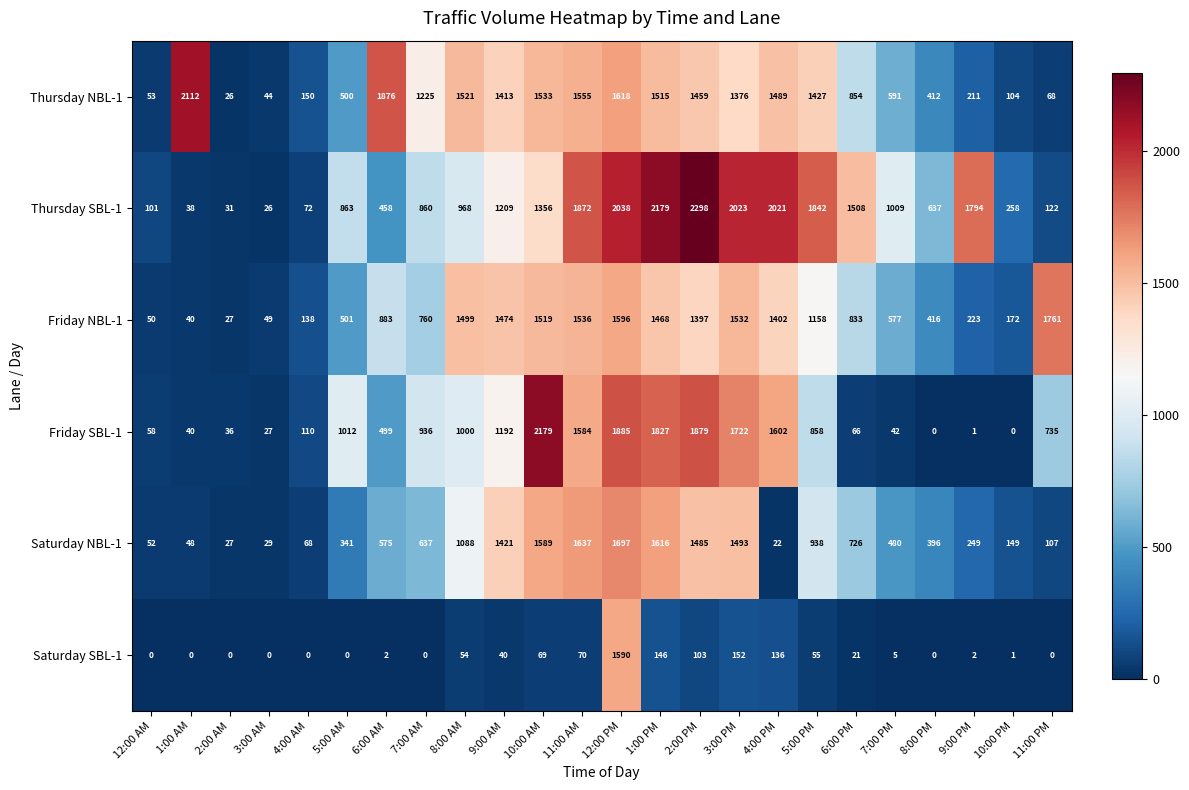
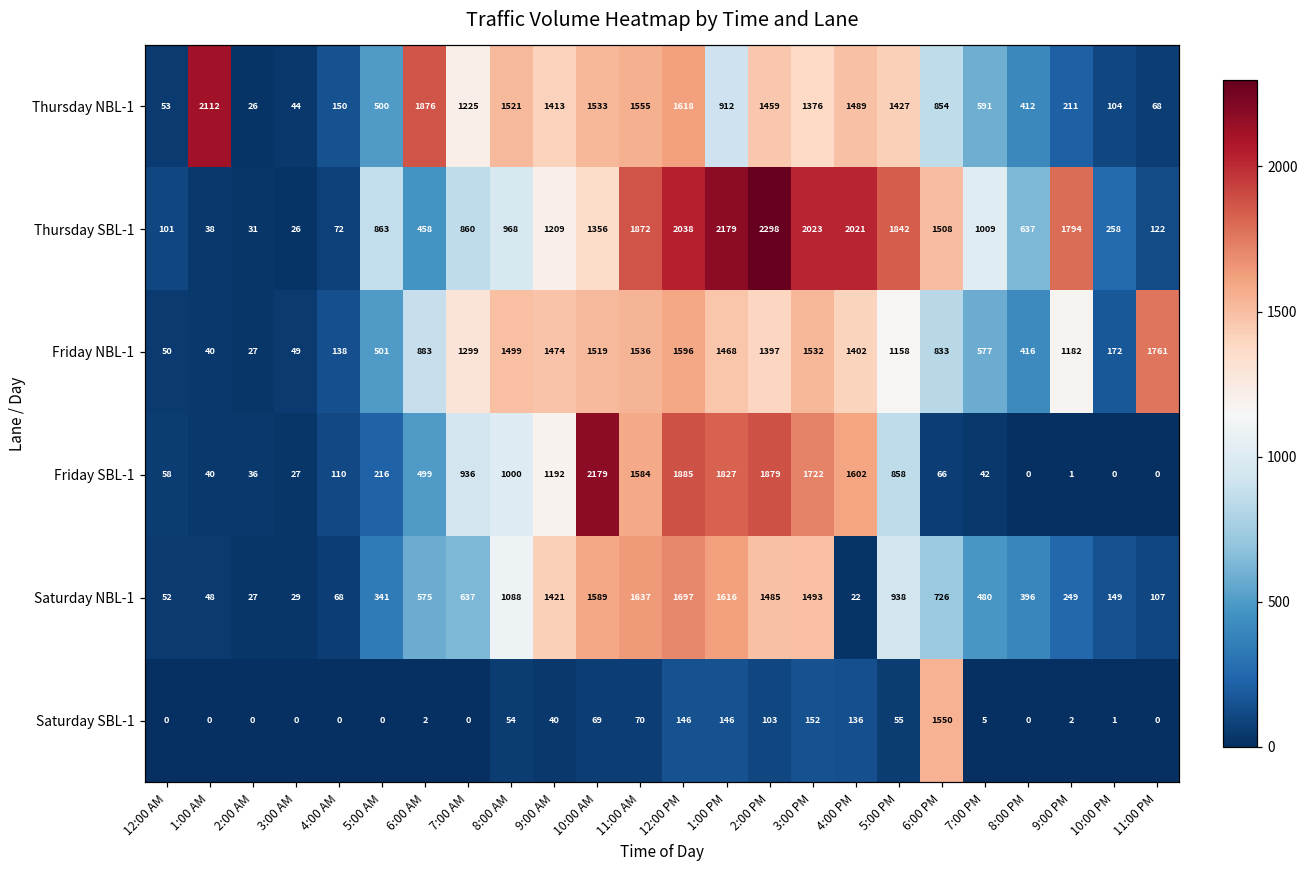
Thursday NBL-1, 1:00 PM: 1515 -> 912
Friday NBL-1, 7:00 AM: 760 -> 1299
Friday NBL-1, 9:00 PM: 223 -> 1182
Friday SBL-1, 5:00 AM: 1012 -> 216
Friday SBL-1, 11:00 PM: 735 -> 0
Saturday SBL-1, 12:00 PM: 1590 -> 146
Saturday SBL-1, 6:00 PM: 21 -> 1550
